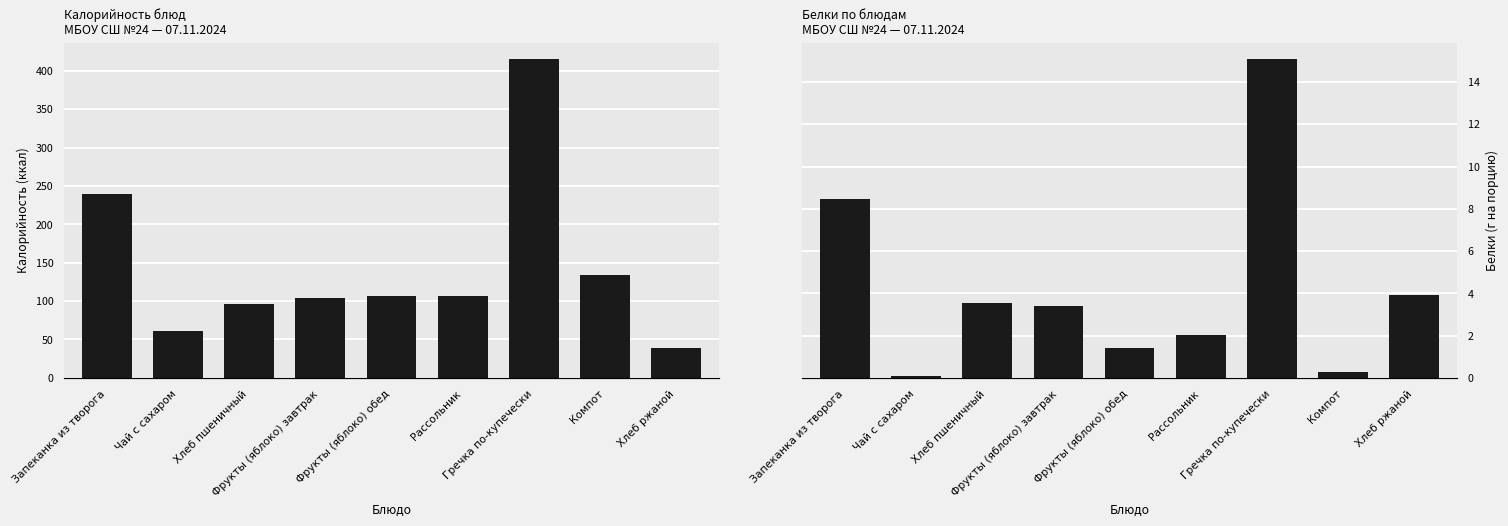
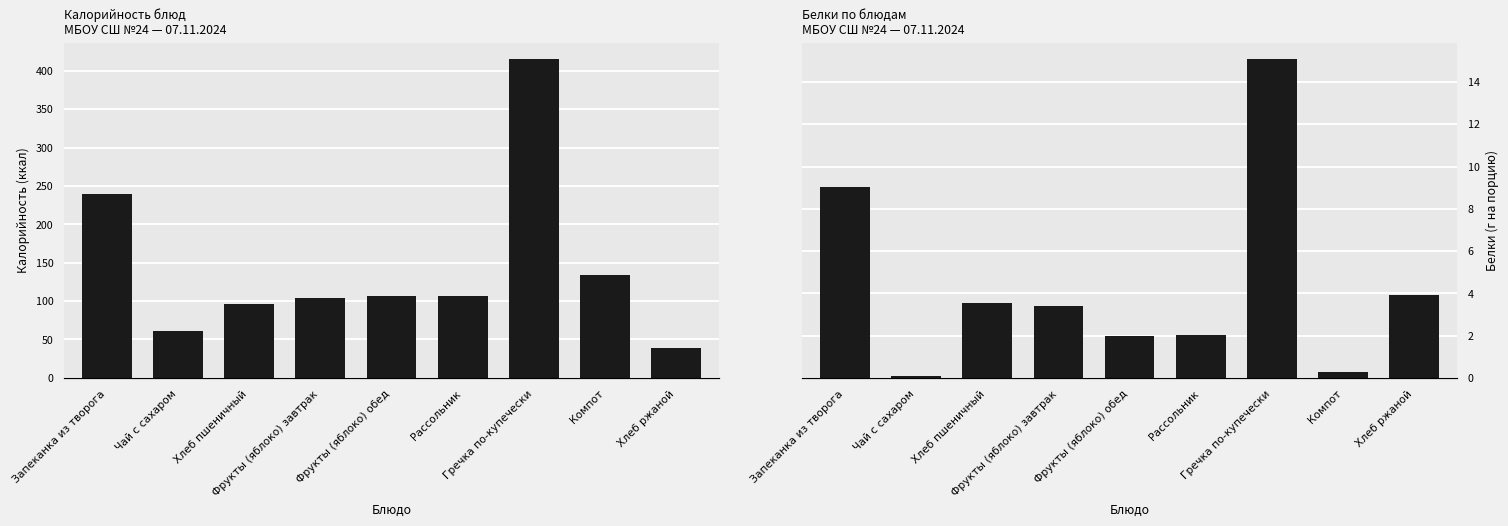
Белки по блюдам МБОУ СШ №24 — 07.11.2024, Запеканка из творога: 8.5 -> 9.0
Белки по блюдам МБОУ СШ №24 — 07.11.2024, Фрукты (яблоко) обед: 1.4 -> 2.0
